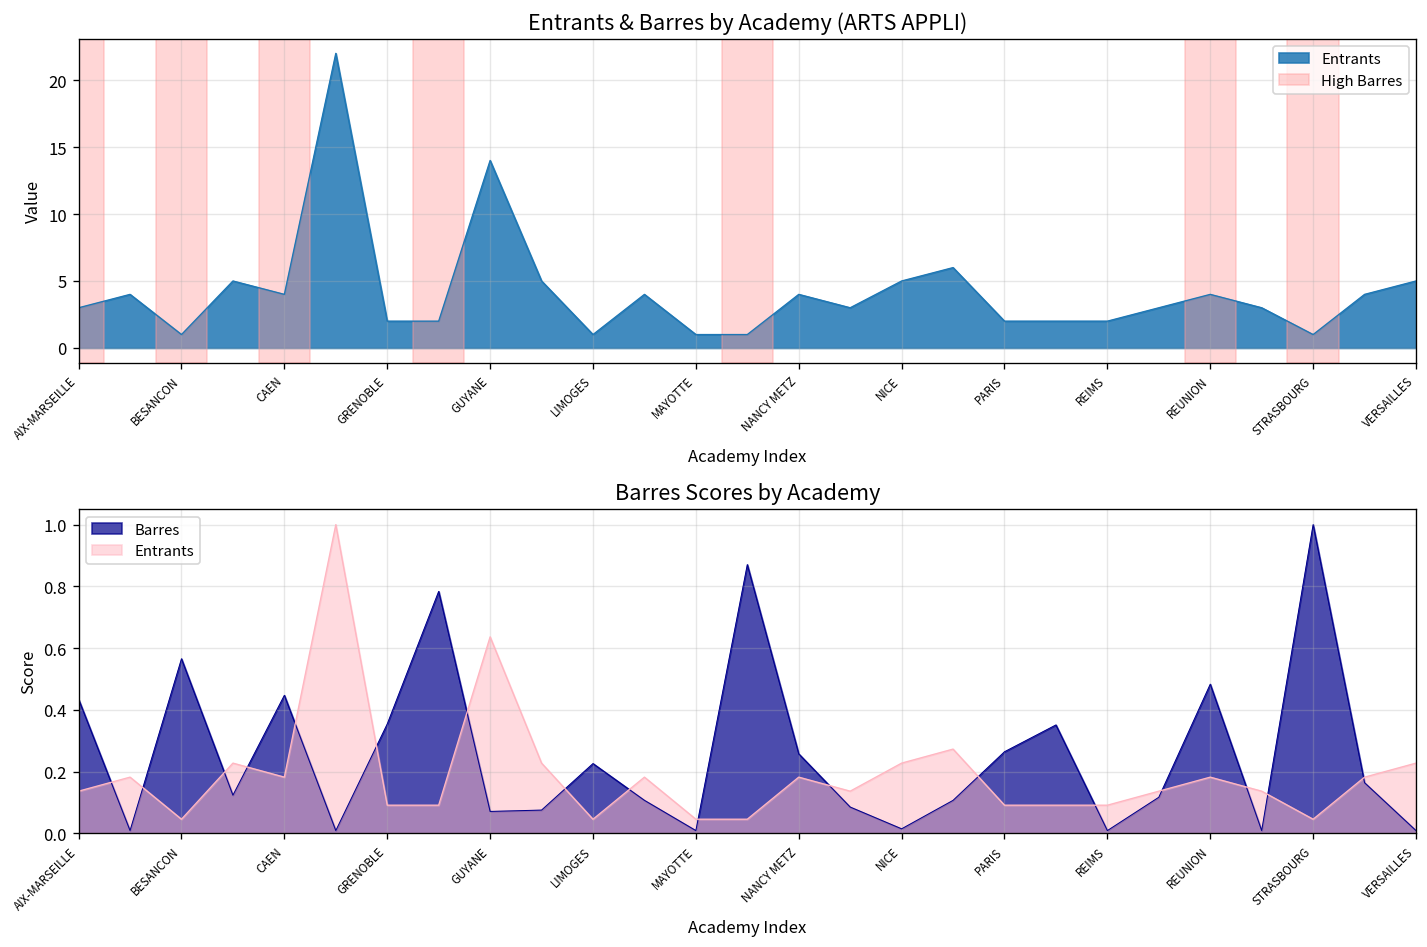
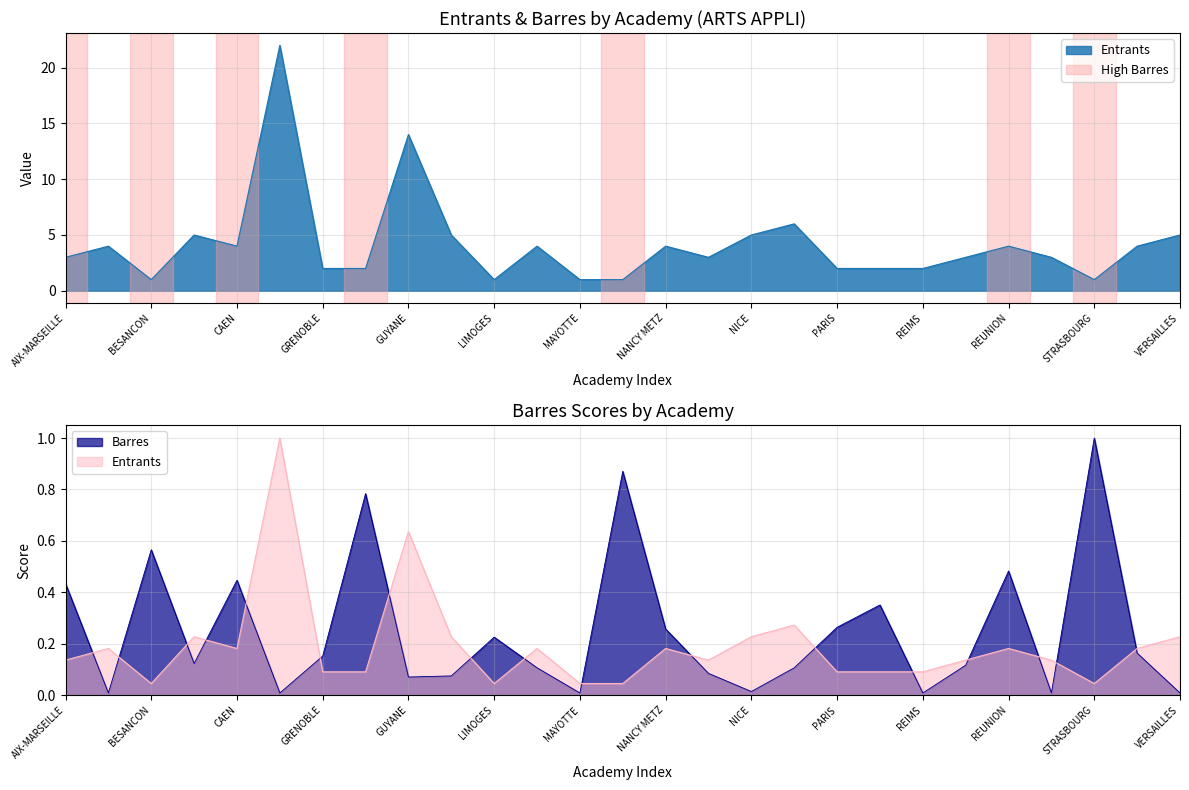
Barres Scores by Academy, Barres, GRENOBLE: 0.35 -> 0.15
